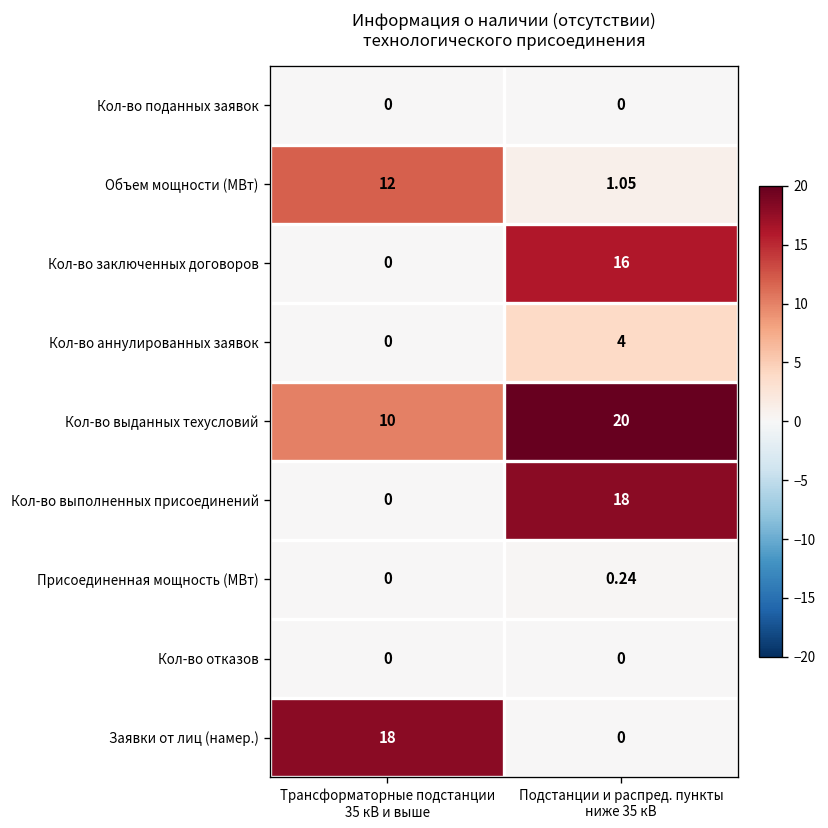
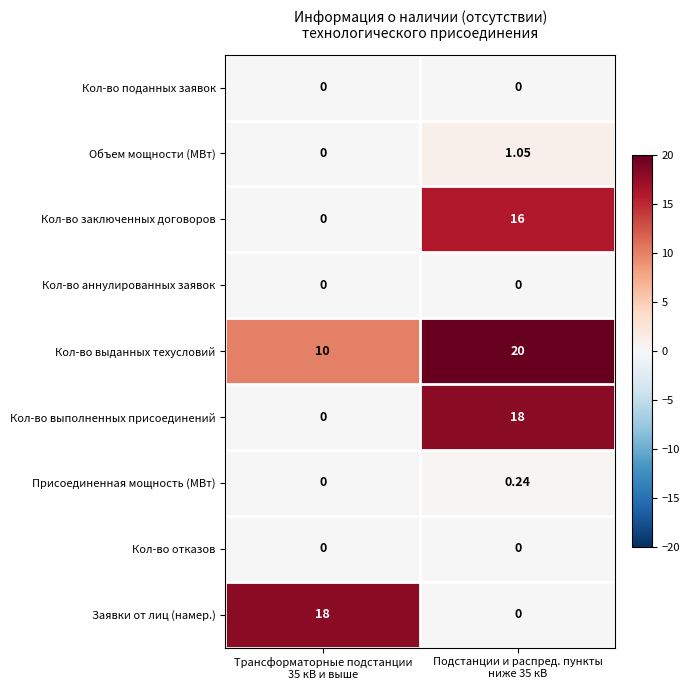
Объем мощности (МВт), Трансформаторные подстанции 35 кВ и выше: 12 -> 0
Кол-во аннулированных заявок, Подстанции и распред. пункты ниже 35 кВ: 4 -> 0
